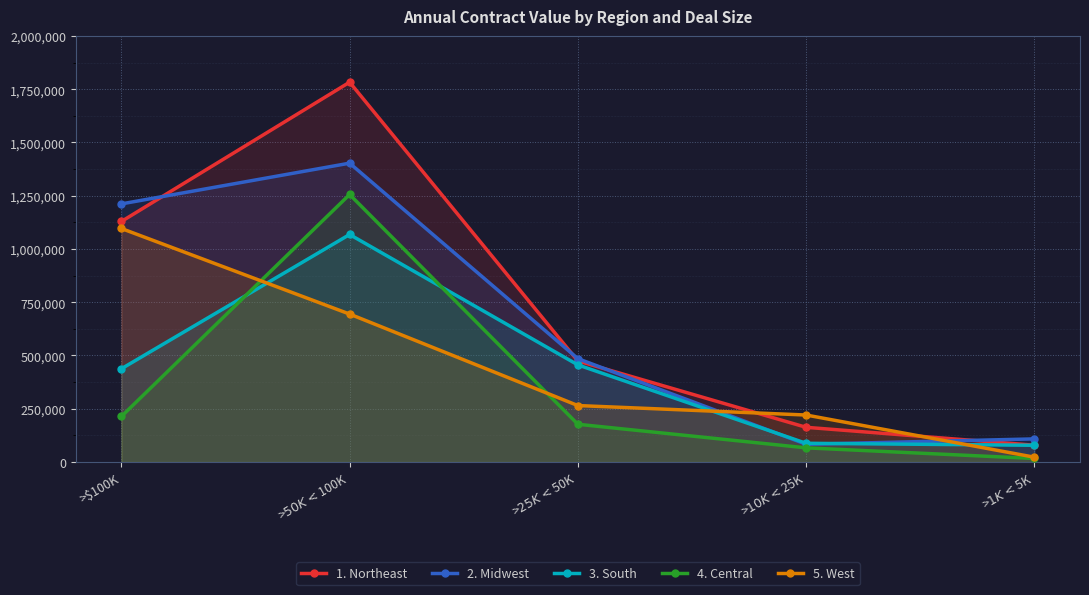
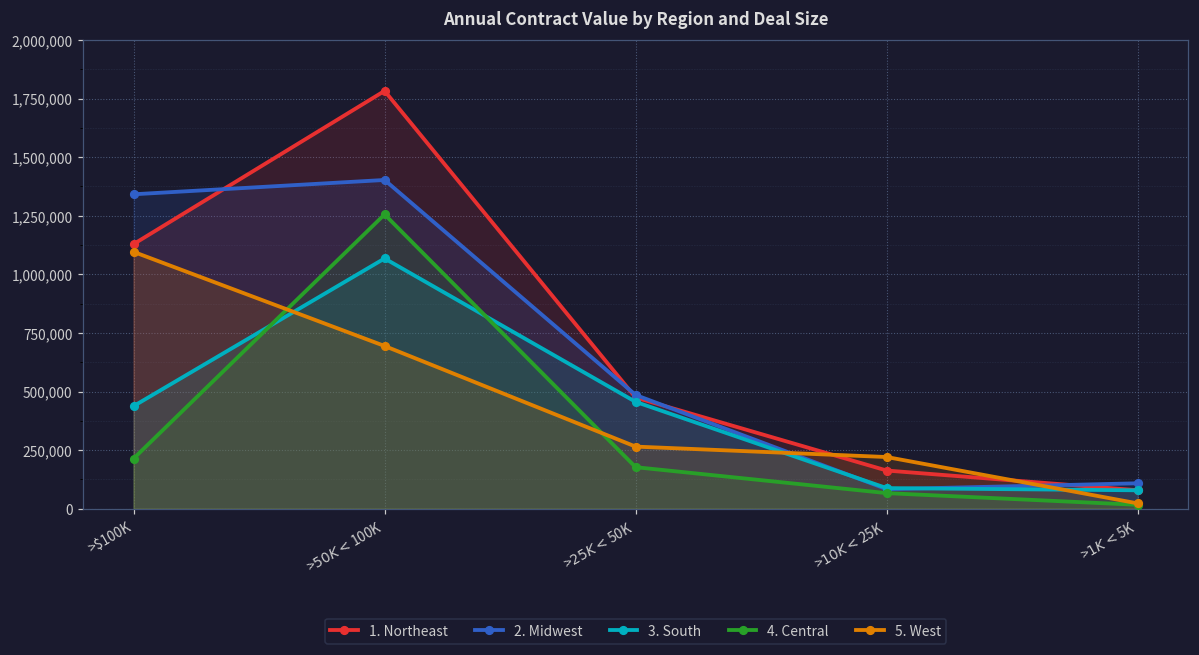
2. Midwest, >$100K: 1,210,000 -> 1,340,000
